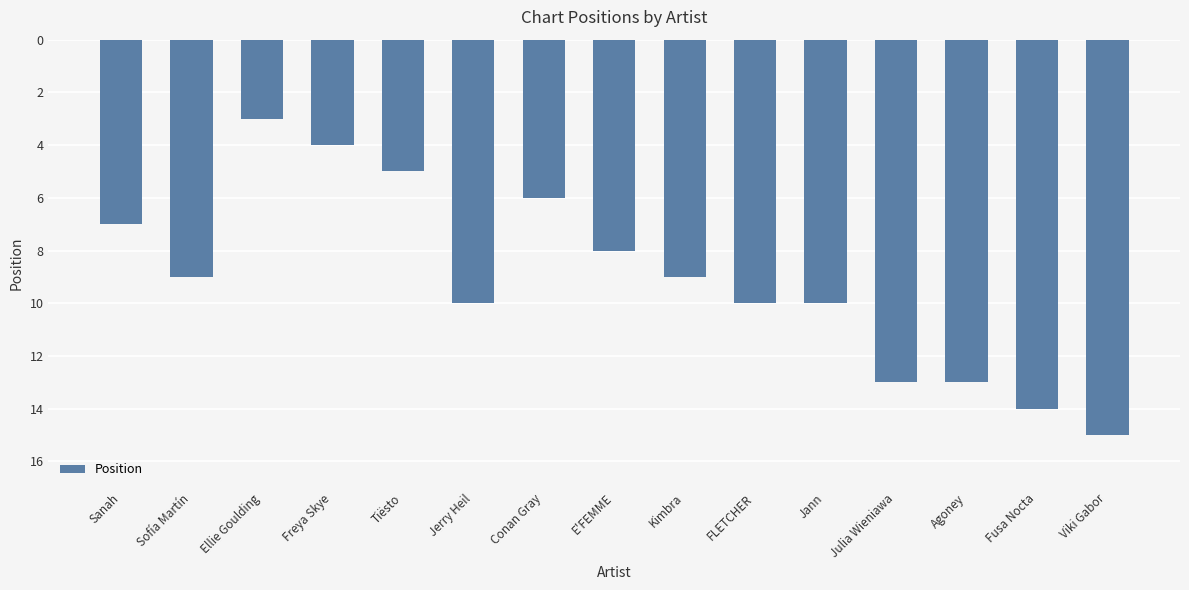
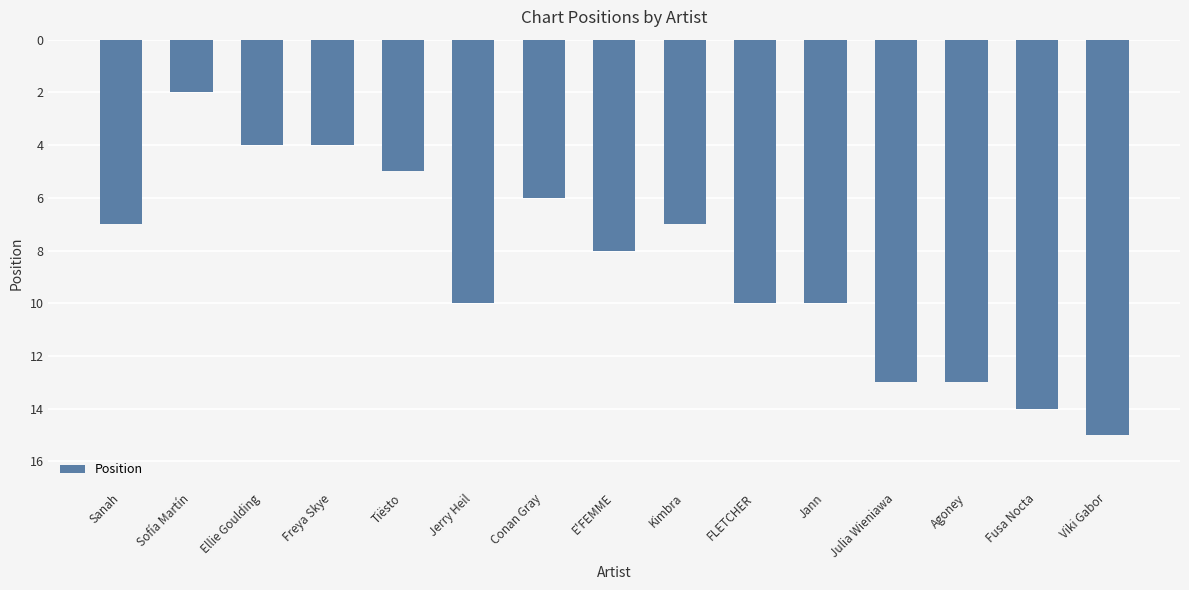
Sofía Martín: 9 -> 2
Ellie Goulding: 3 -> 4
Kimbra: 9 -> 7
